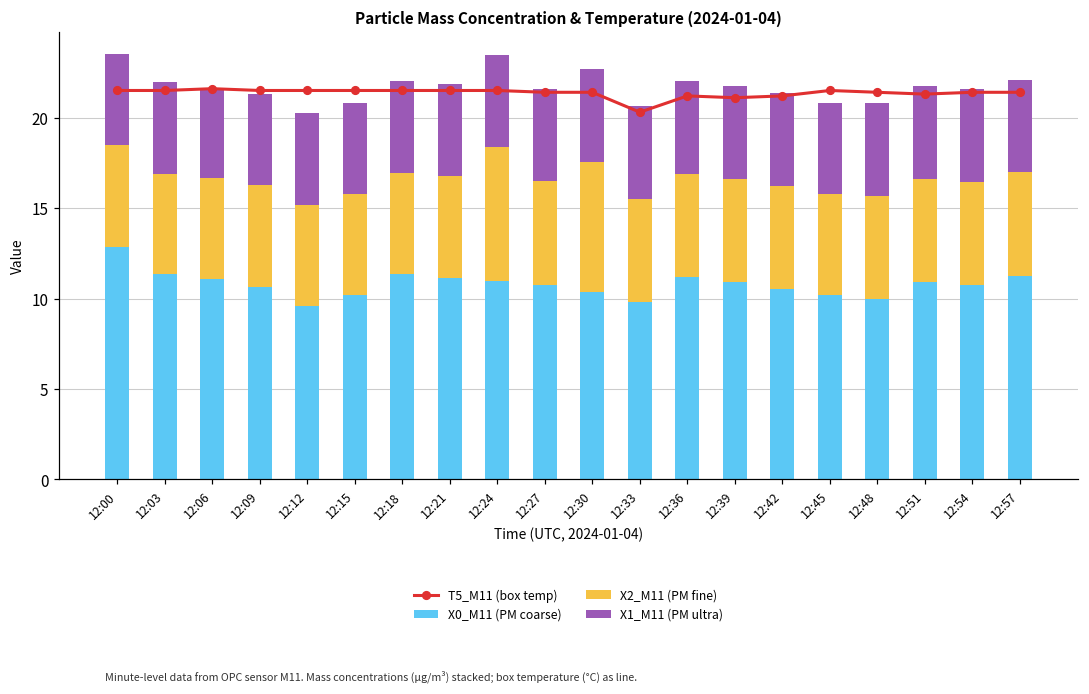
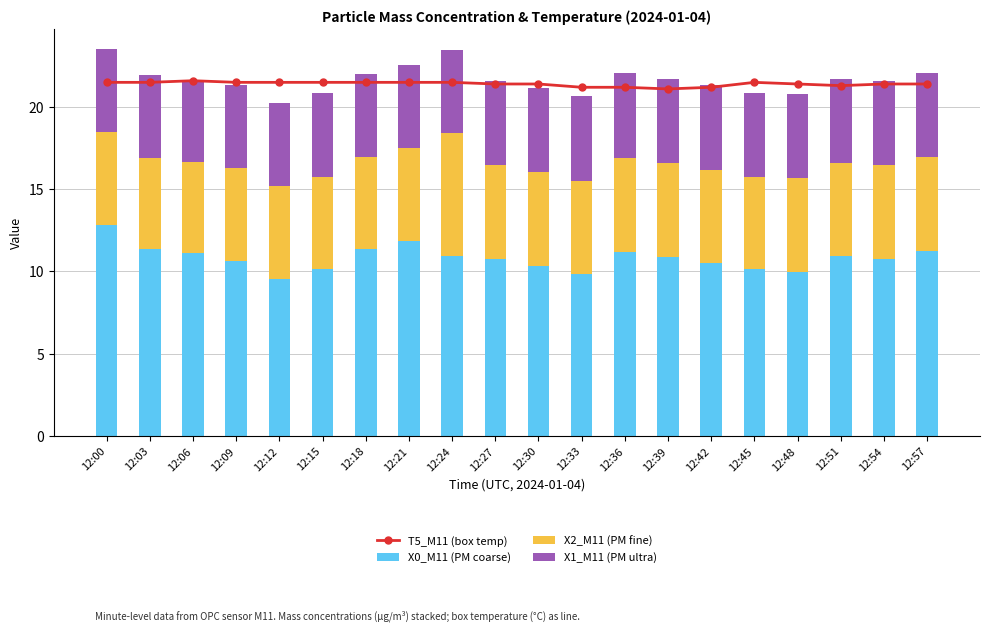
X0_M11 (PM coarse), 12:21: 11.1 -> 11.8
X2_M11 (PM fine), 12:30: 7.2 -> 5.7
T5_M11 (box temp), 12:33: 20.3 -> 21.2
